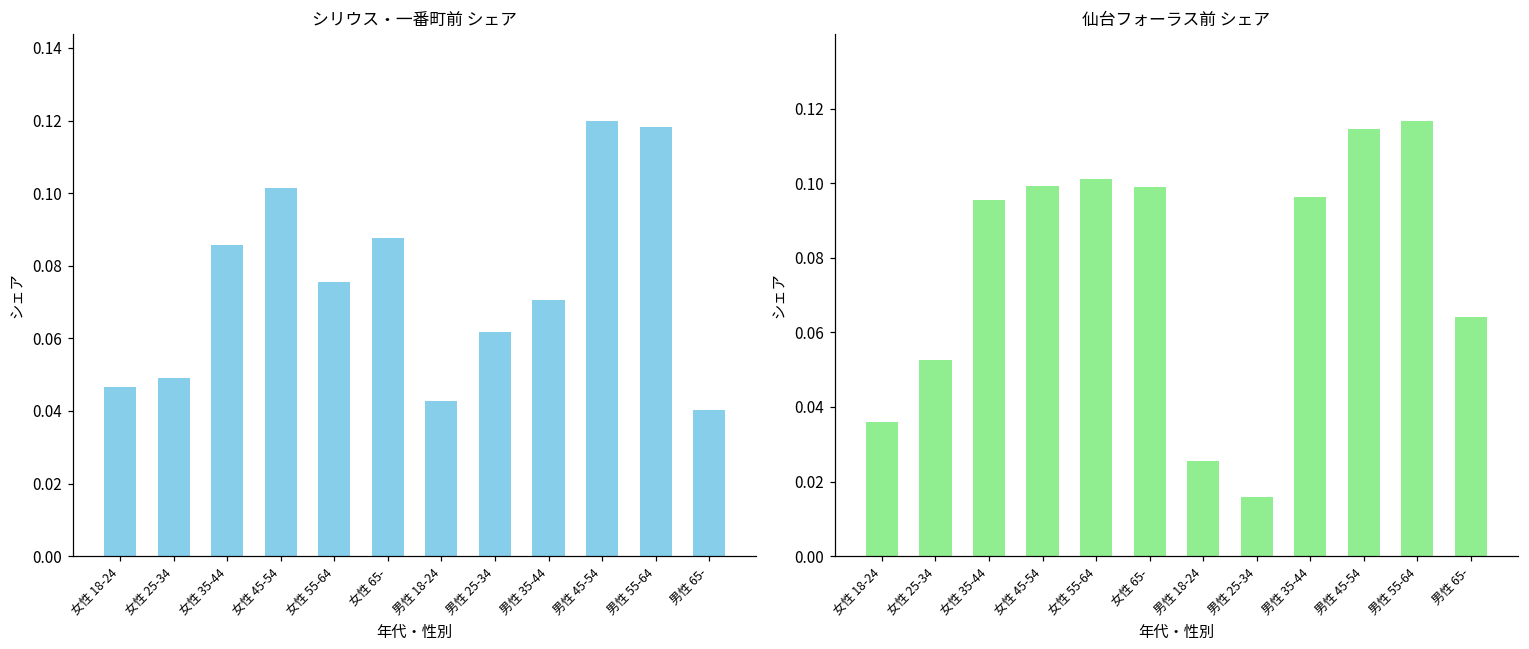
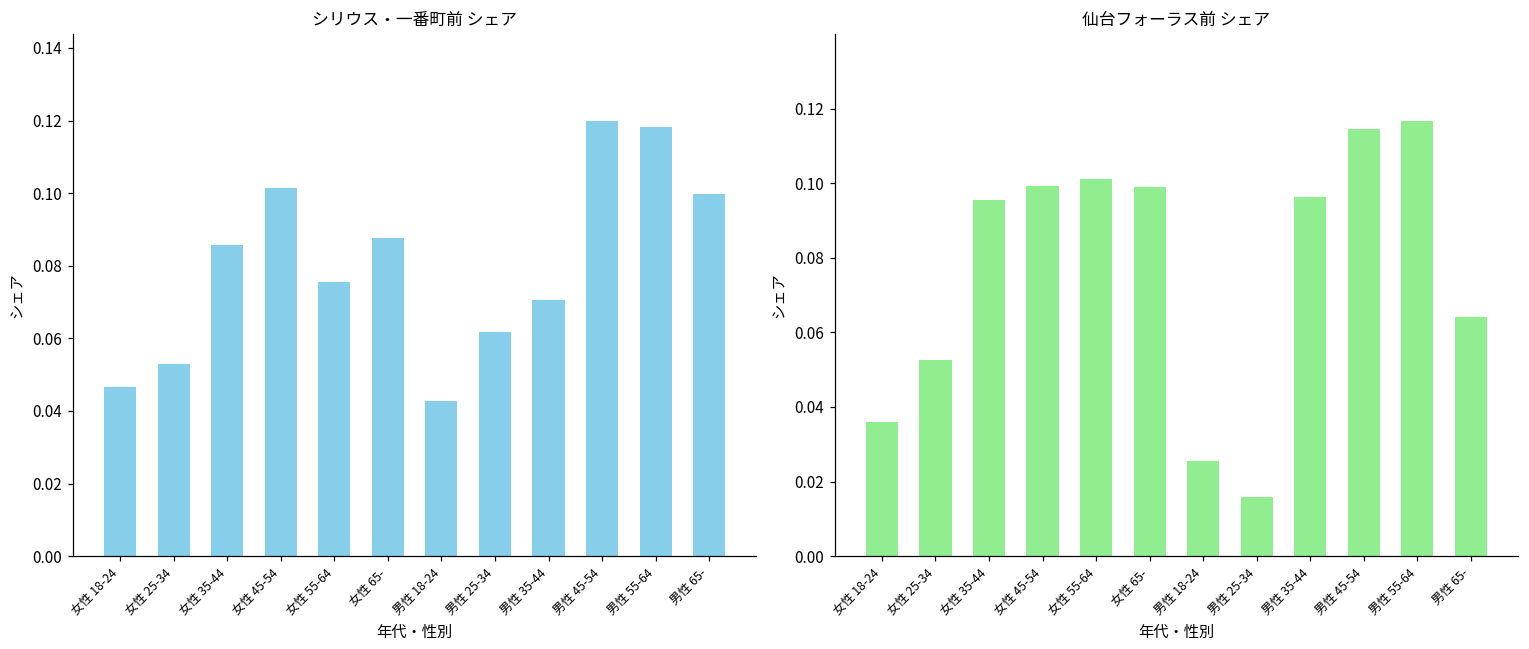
シリウス・一番町前 シェア, 女性 25-34: 0.049 -> 0.053
シリウス・一番町前 シェア, 男性 65-: 0.040 -> 0.100
